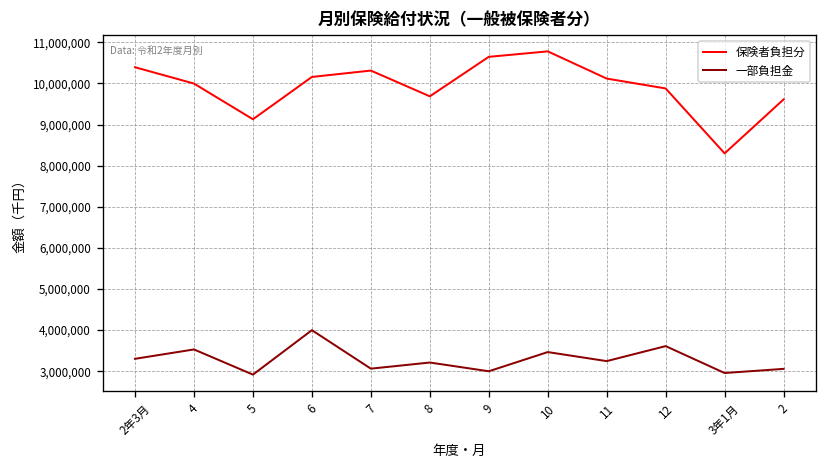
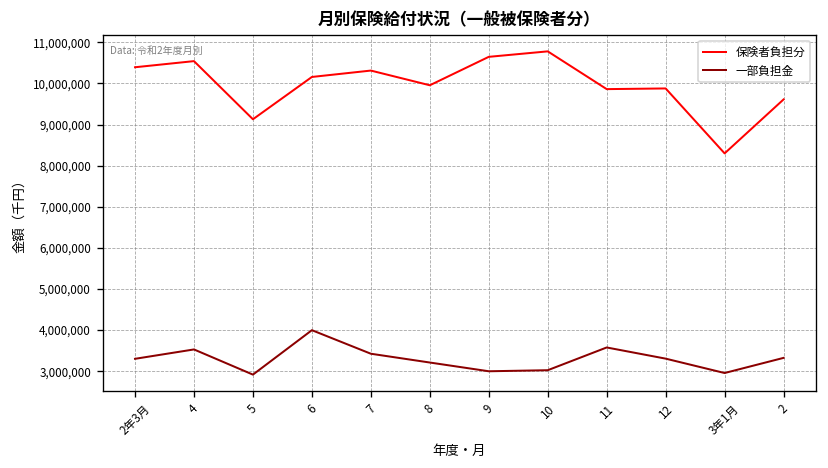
保険者負担分, 4: 10,000,000 -> 10,500,000
一部負担金, 7: 3,100,000 -> 3,400,000
保険者負担分, 8: 9,700,000 -> 10,000,000
一部負担金, 10: 3,500,000 -> 3,000,000
保険者負担分, 11: 10,100,000 -> 9,900,000
一部負担金, 11: 3,200,000 -> 3,600,000
一部負担金, 12: 3,600,000 -> 3,300,000
一部負担金, 2: 3,100,000 -> 3,300,000
